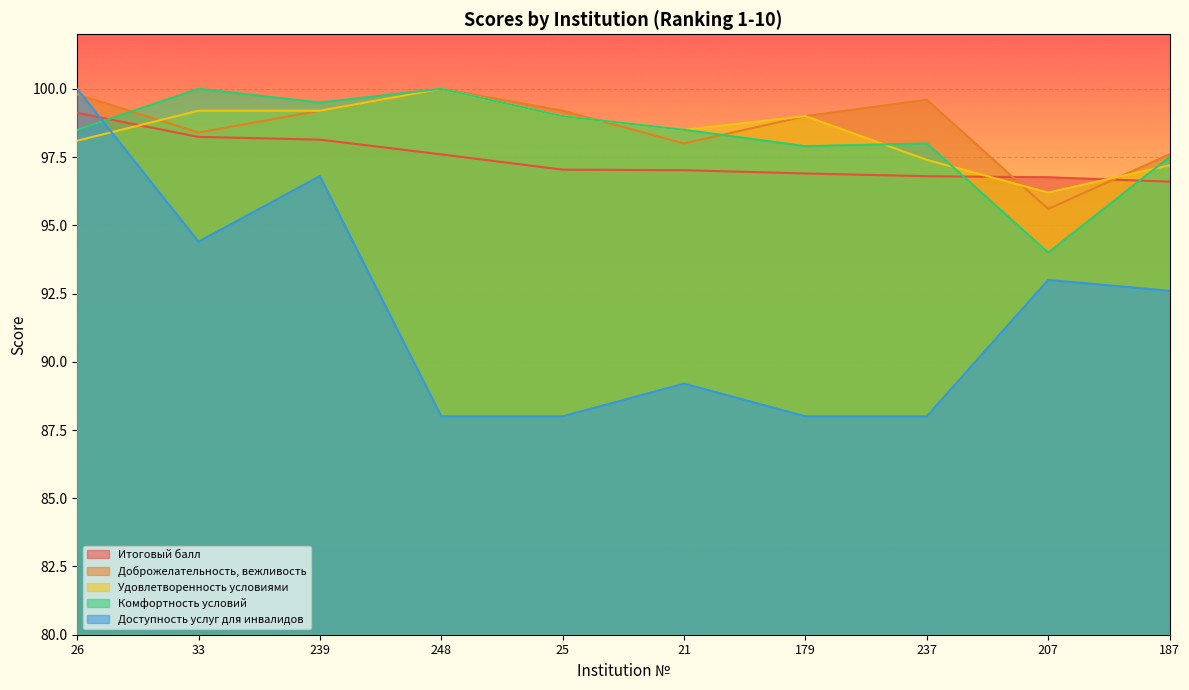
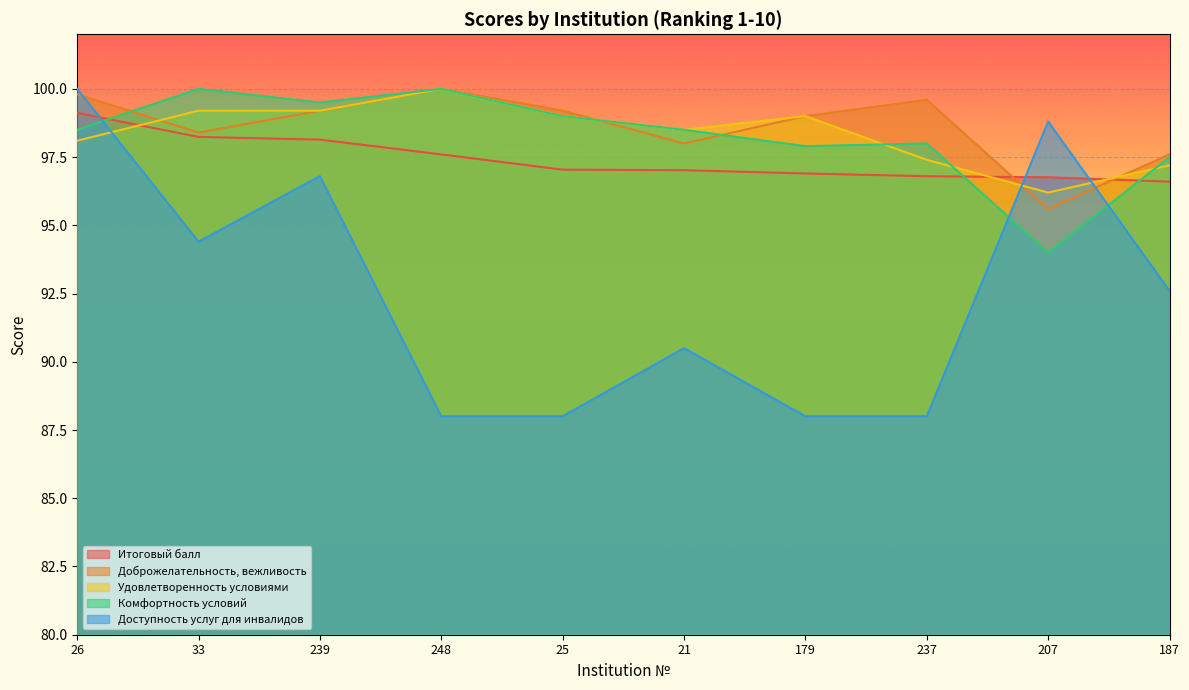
Доступность услуг для инвалидов, 21: 89.2 -> 90.5
Доступность услуг для инвалидов, 207: 93.0 -> 98.8
